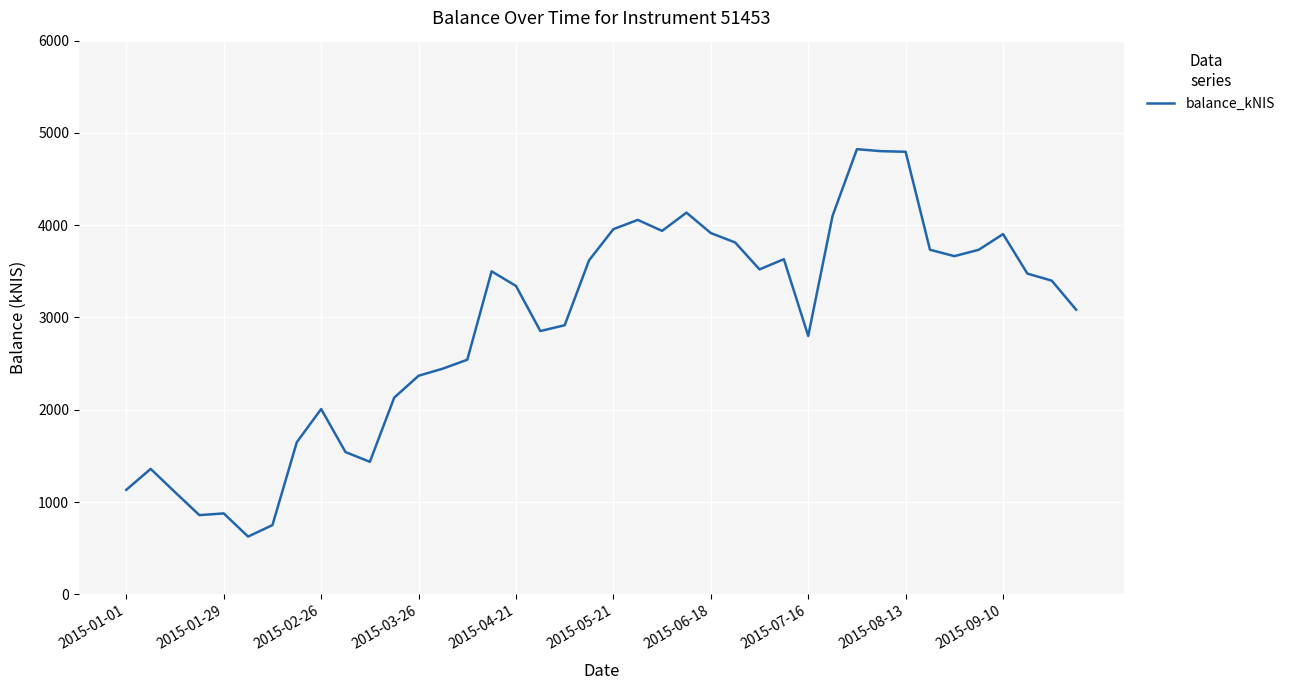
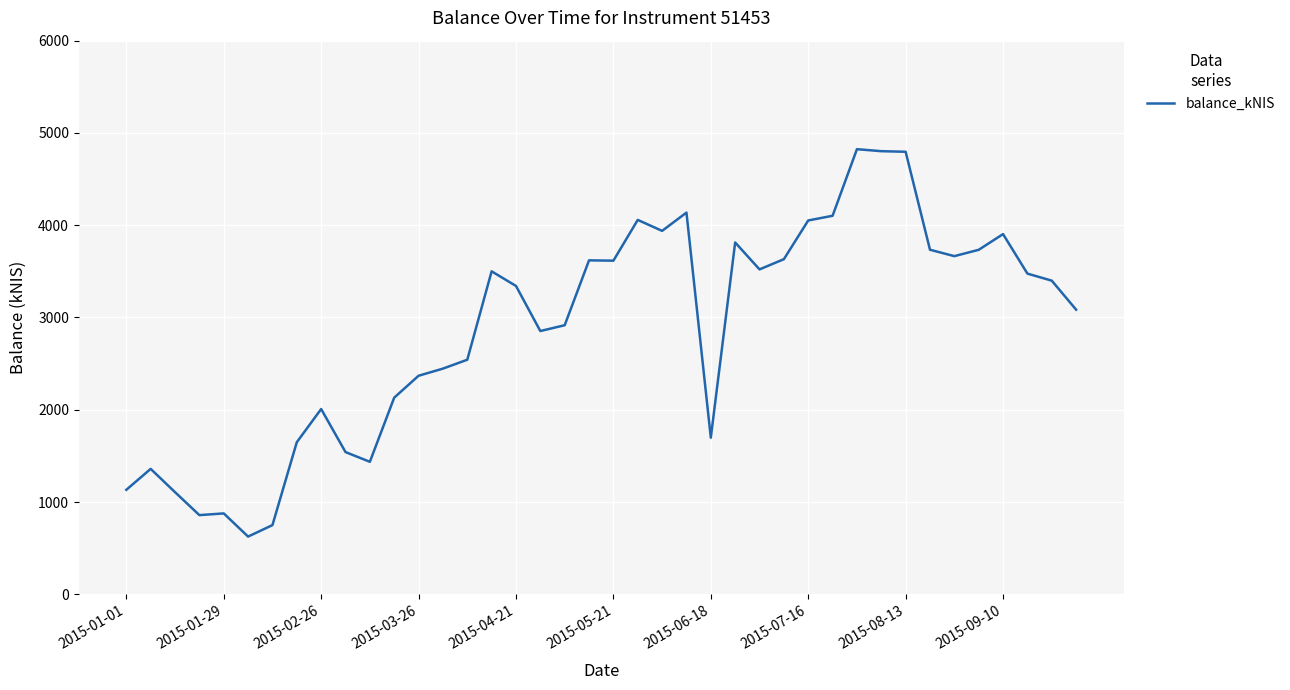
2015-05-21: 4000 -> 3600
2015-06-18: 3900 -> 1700
2015-07-16: 2800 -> 4100
